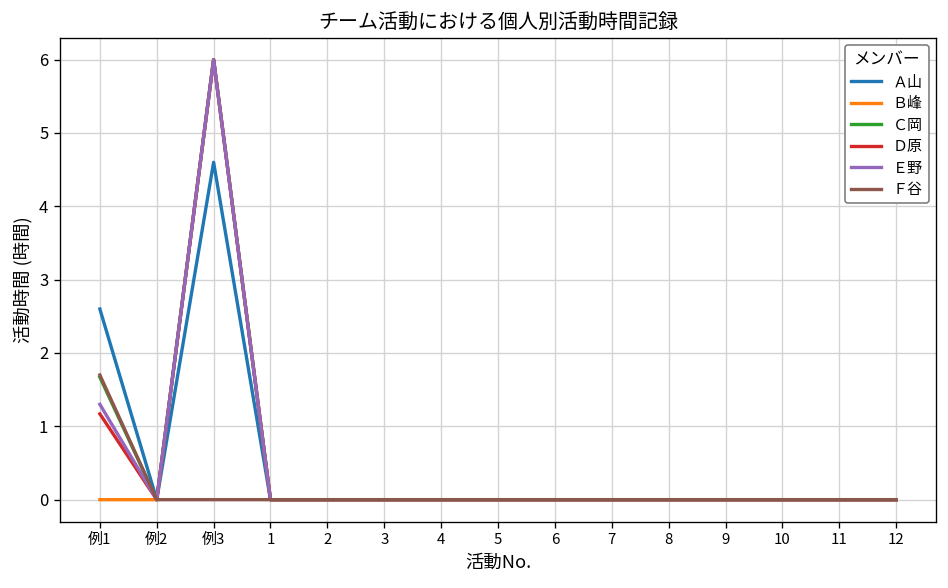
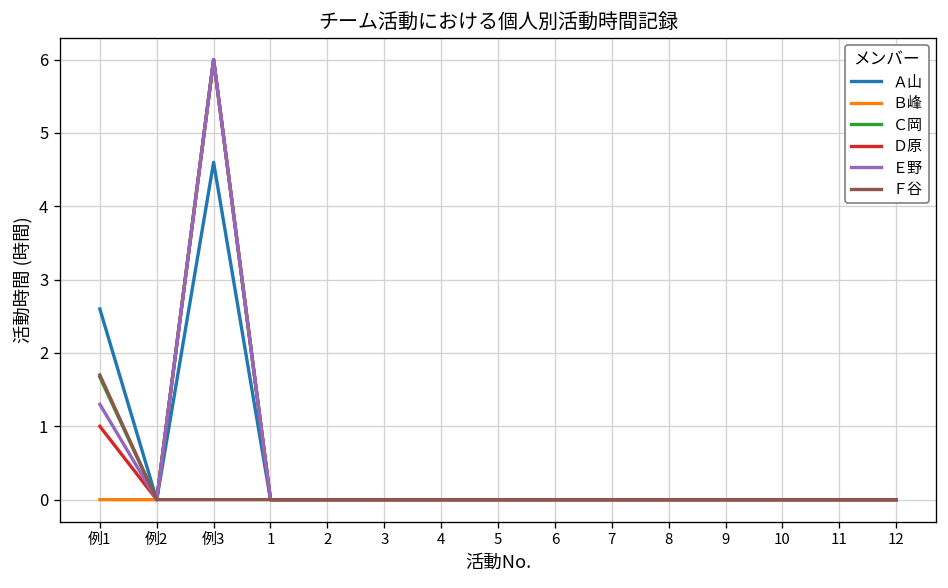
Ｄ原, 例1: 1.2 -> 1.0
